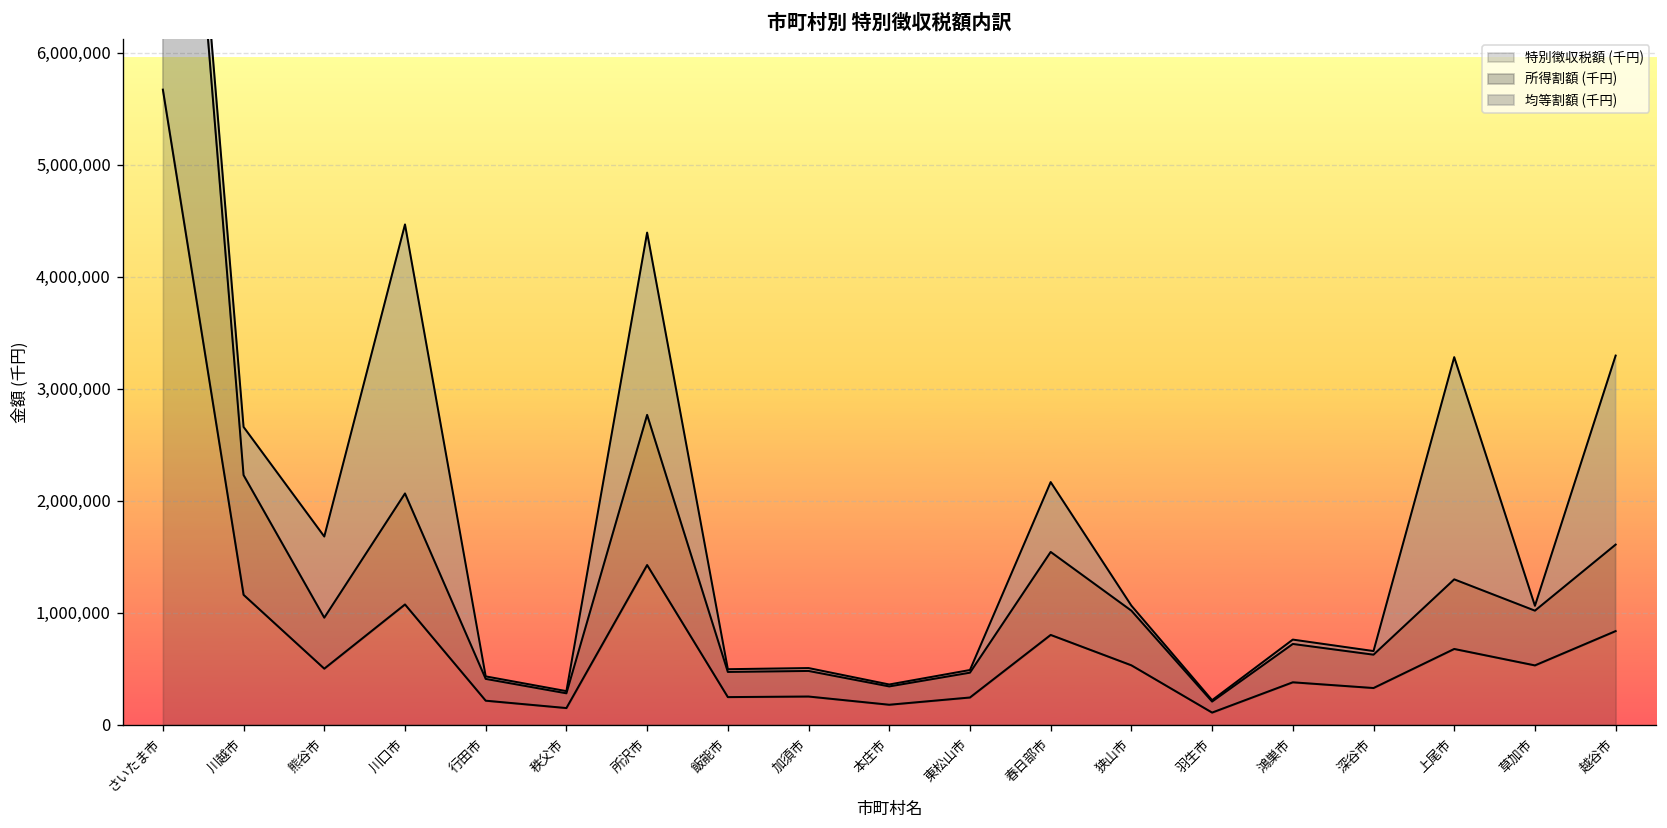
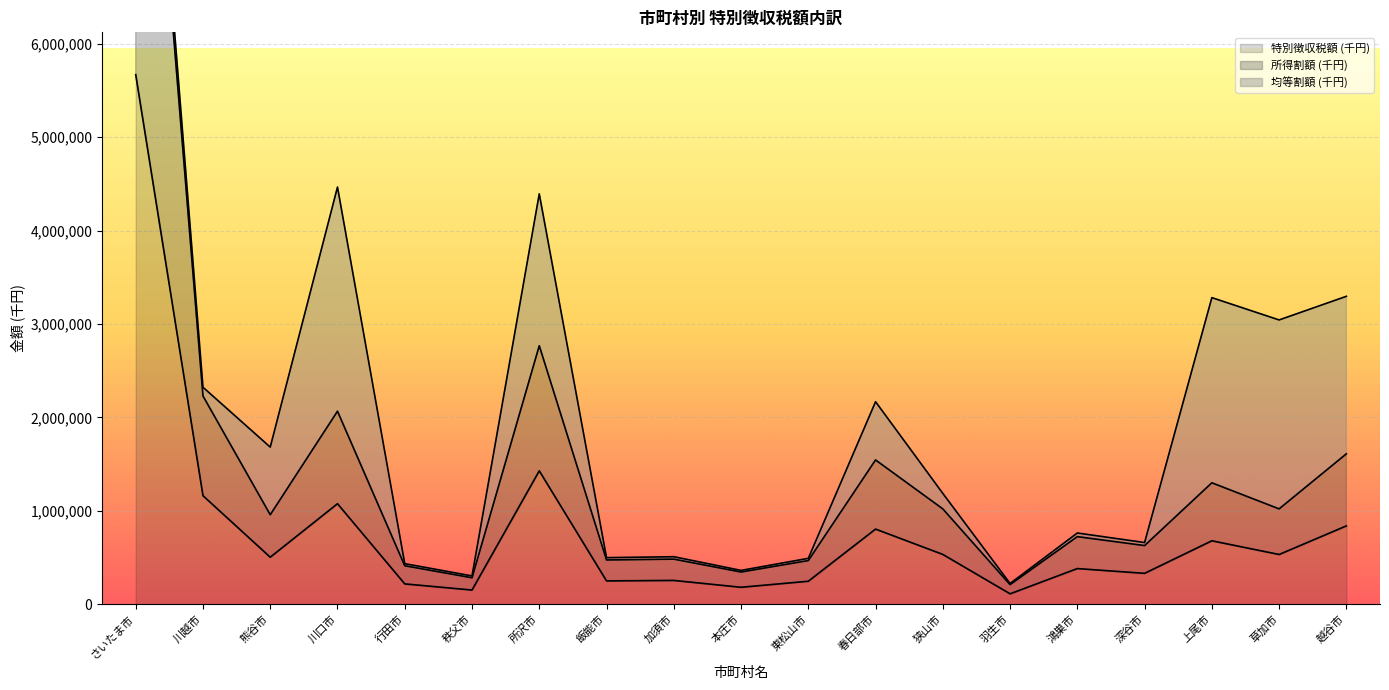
均等割額 (千円), 川越市: 400,000 -> 100,000
均等割額 (千円), 狭山市: 0 -> 200,000
均等割額 (千円), 草加市: 0 -> 2,000,000
